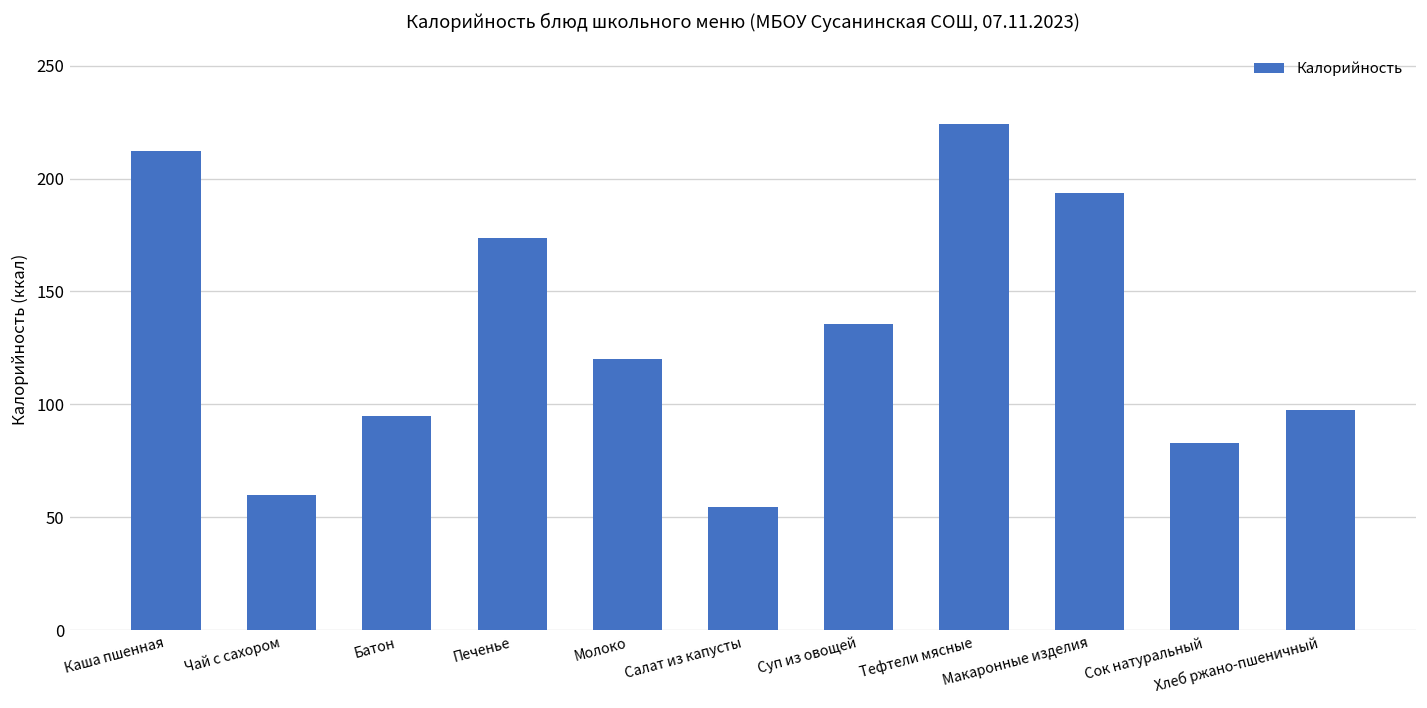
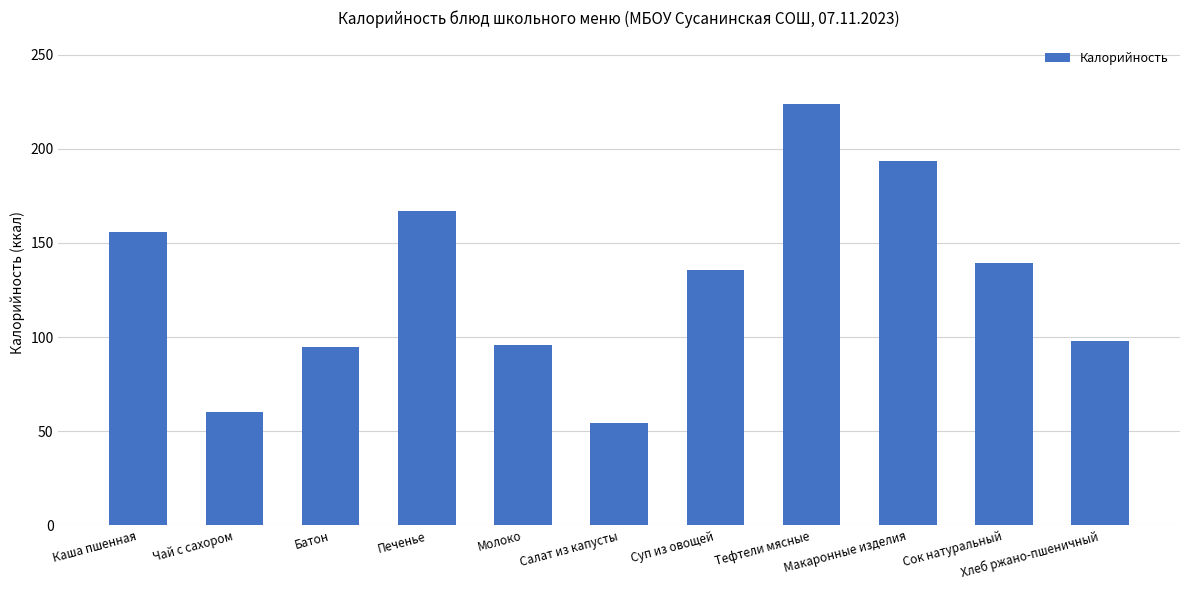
Каша пшенная: 212 -> 156
Печенье: 174 -> 167
Молоко: 120 -> 96
Сок натуральный: 83 -> 139
